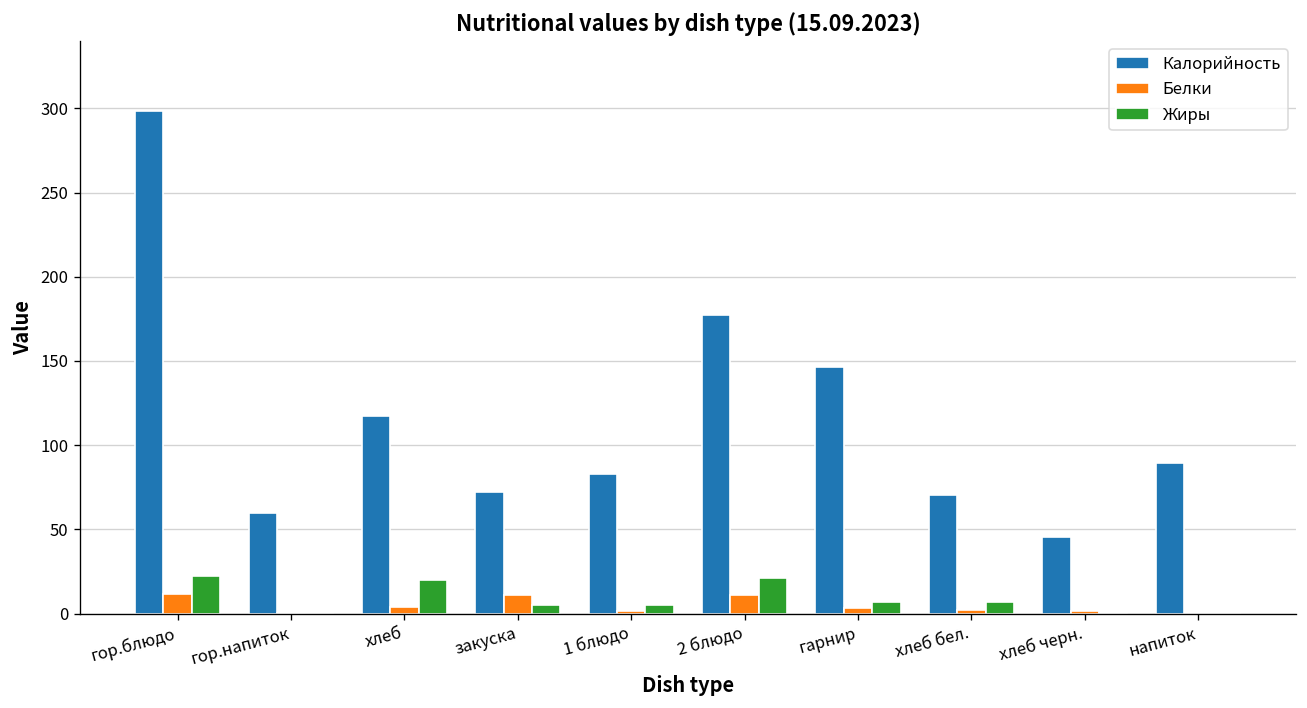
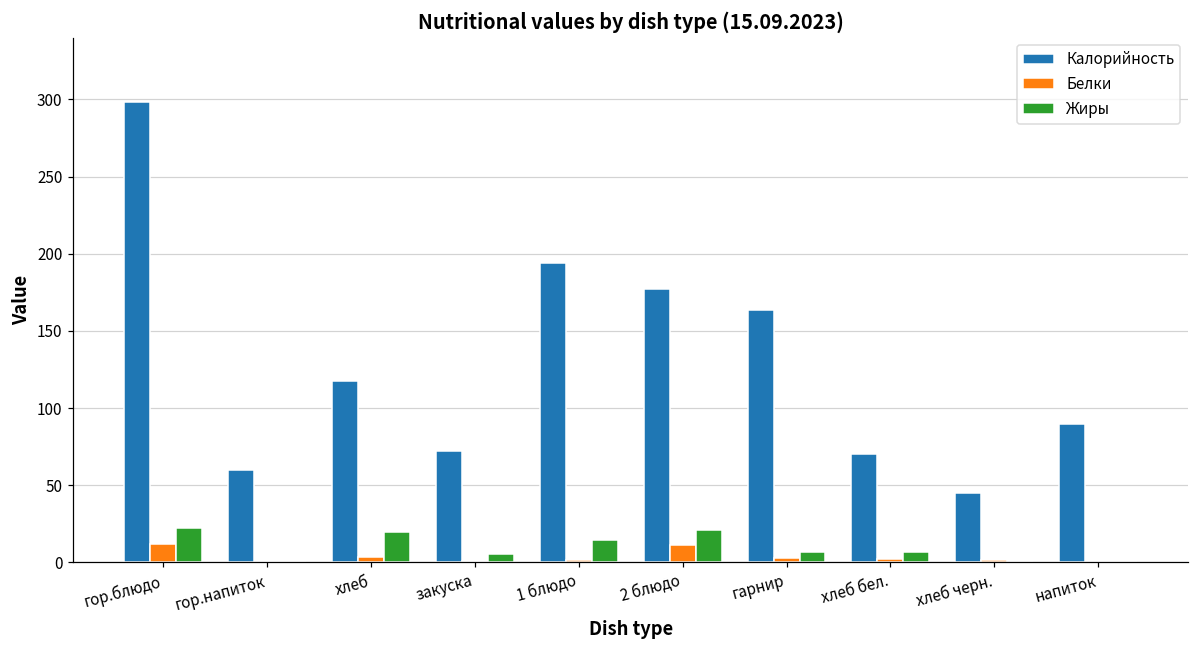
Белки, закуска: 11 -> 1
Калорийность, 1 блюдо: 83 -> 194
Жиры, 1 блюдо: 5 -> 15
Калорийность, гарнир: 146 -> 164
